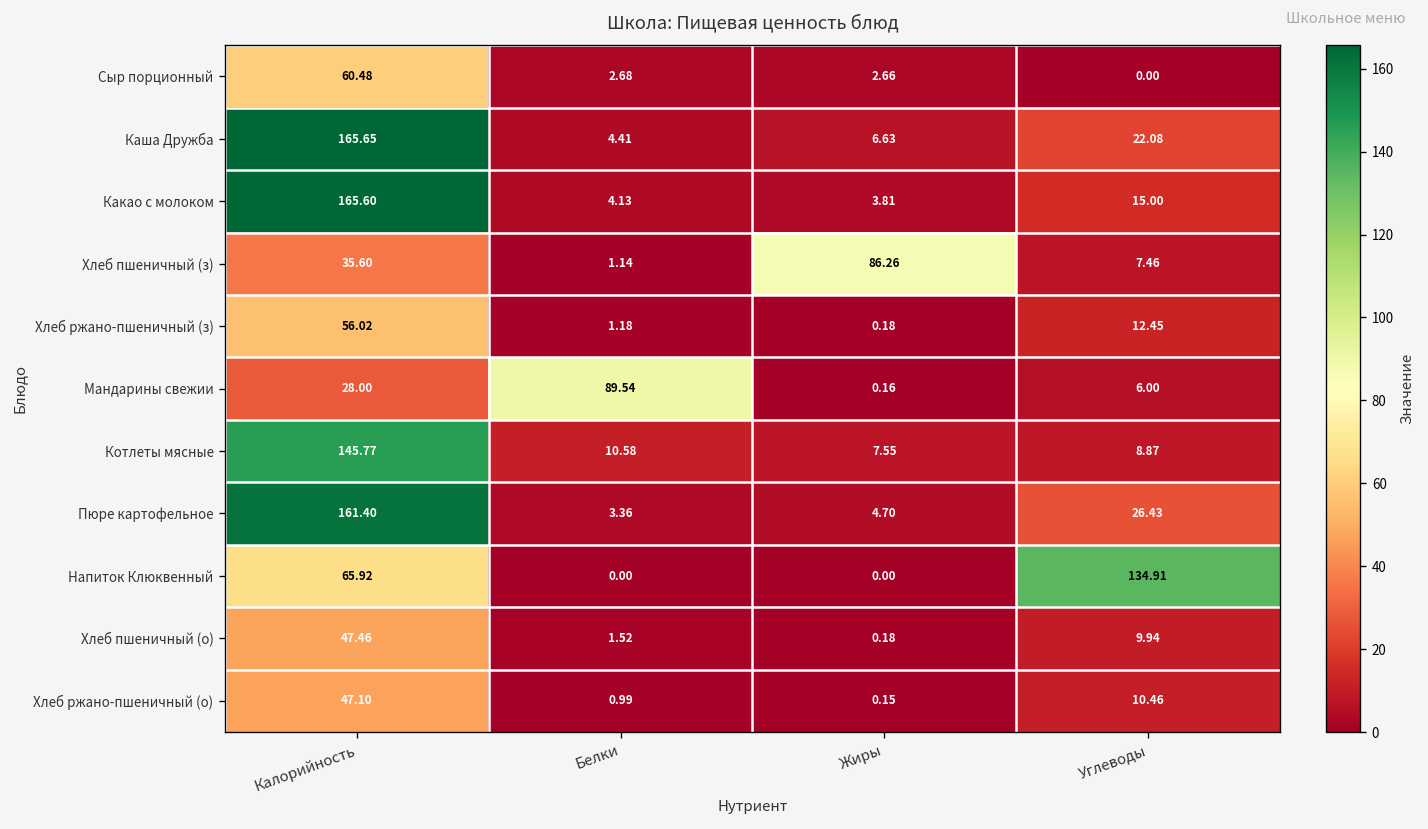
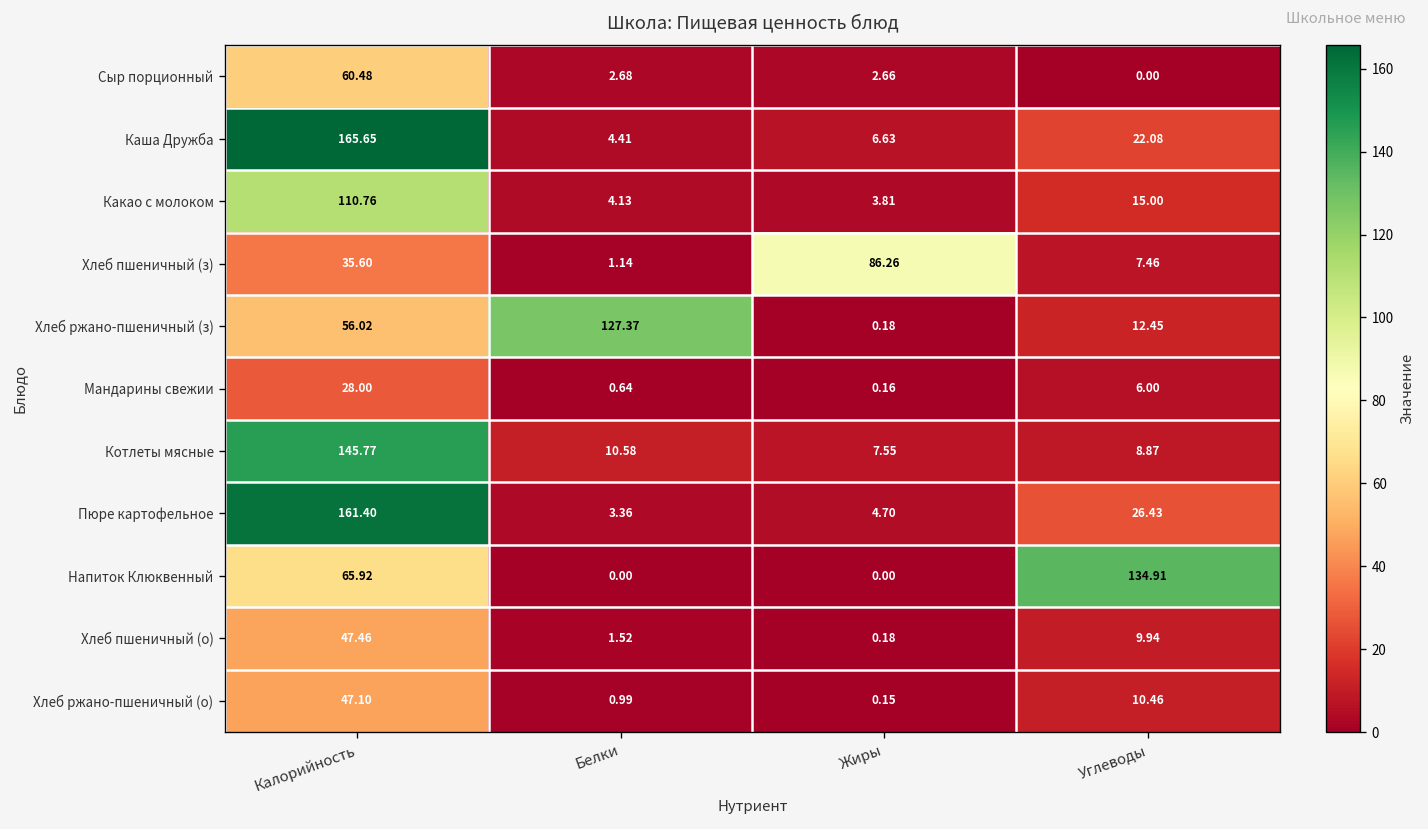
Какао с молоком, Калорийность: 165.60 -> 110.76
Хлеб ржано-пшеничный (з), Белки: 1.18 -> 127.37
Мандарины свежии, Белки: 89.54 -> 0.64
